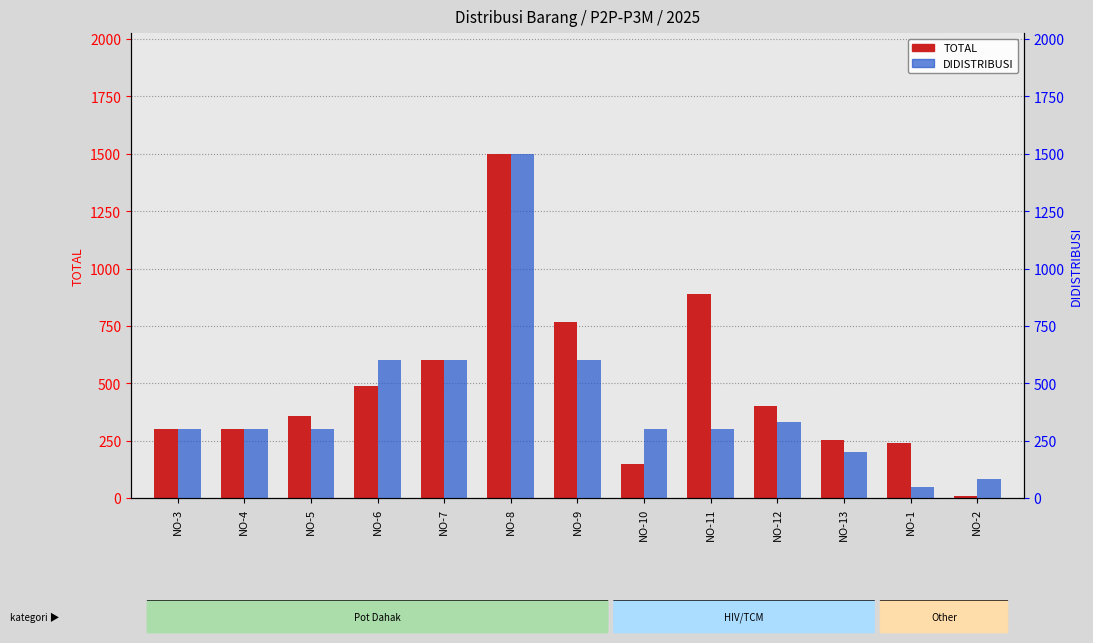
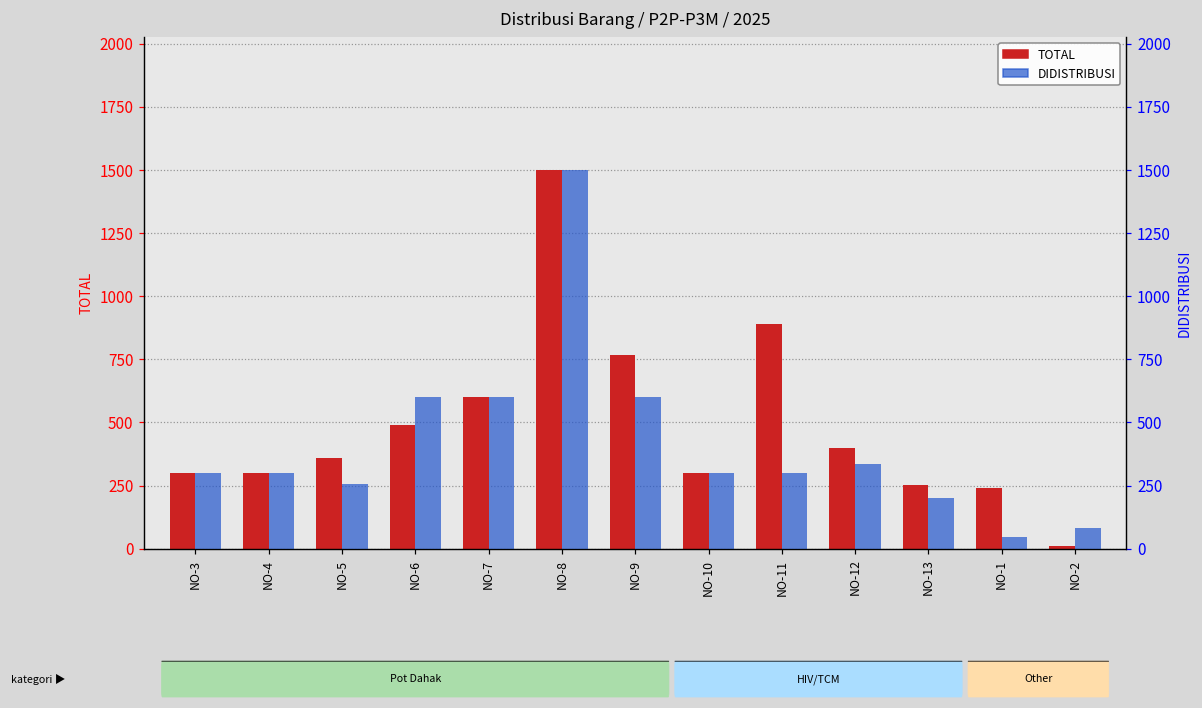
TOTAL, NO-10: 150 -> 300
DIDISTRIBUSI, NO-5: 300 -> 260
